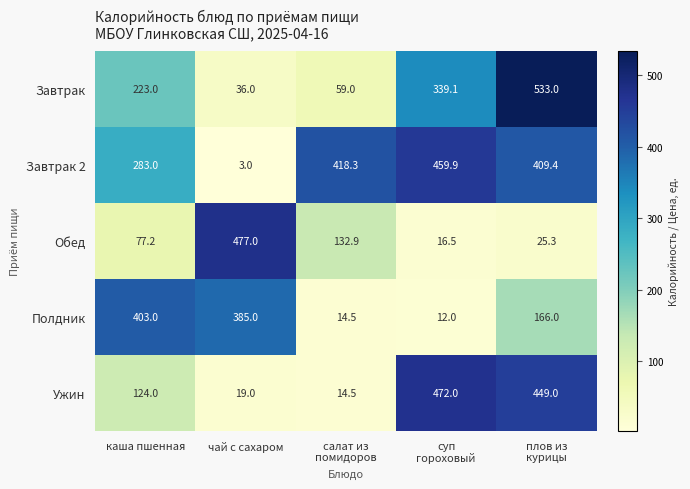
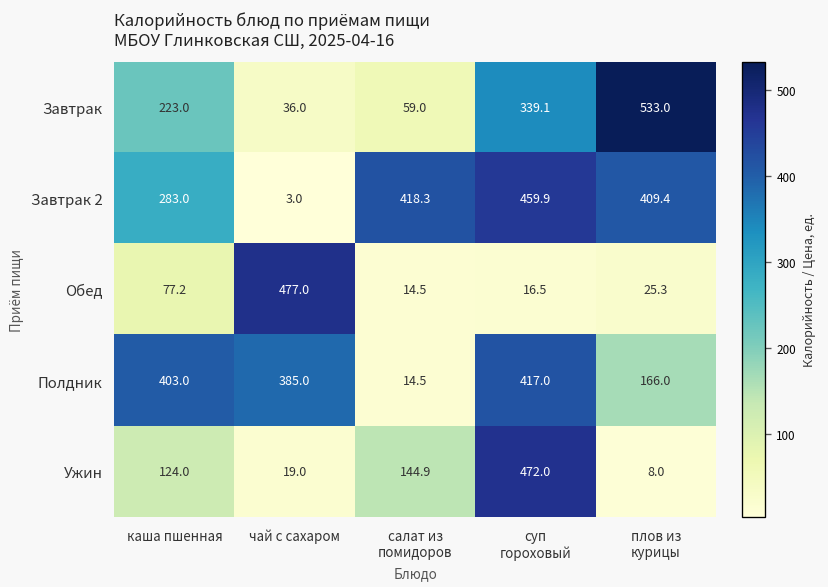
Обед, салат из помидоров: 132.9 -> 14.5
Полдник, суп гороховый: 12.0 -> 417.0
Ужин, салат из помидоров: 14.5 -> 144.9
Ужин, плов из курицы: 449.0 -> 8.0
